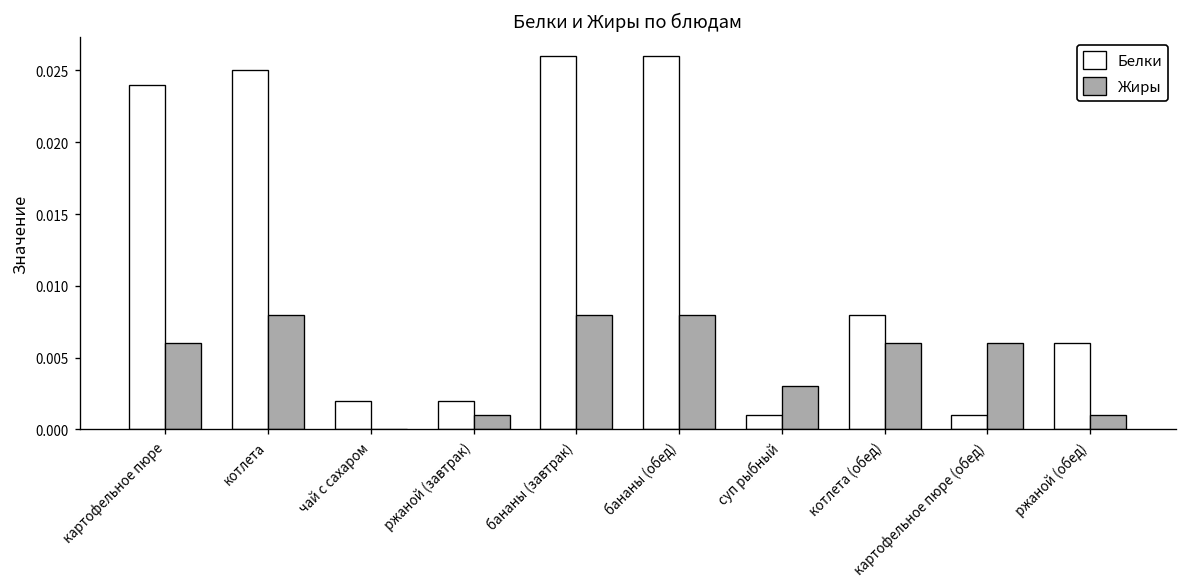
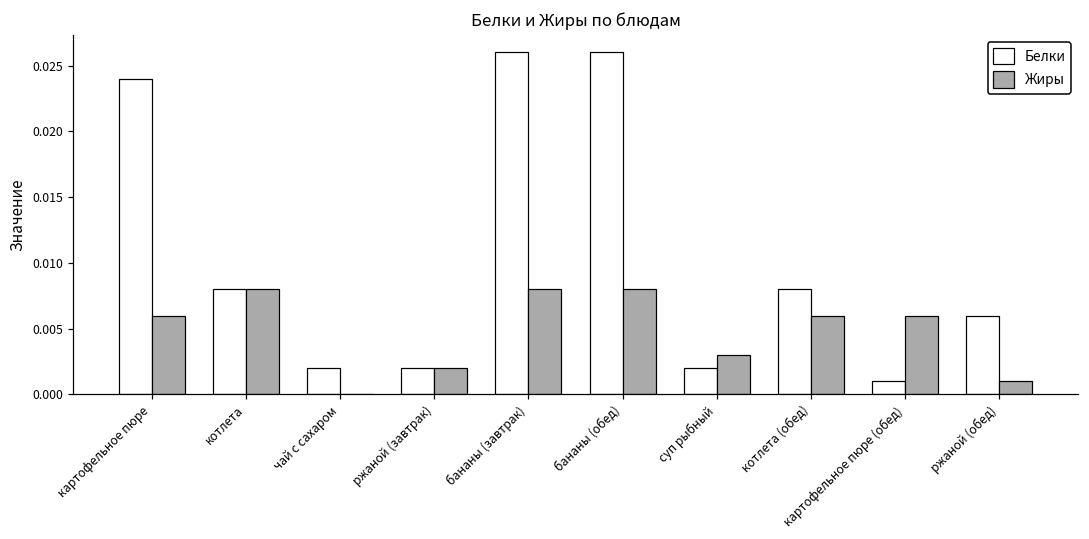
Белки, котлета: 0.025 -> 0.008
Жиры, ржаной (завтрак): 0.001 -> 0.002
Белки, суп рыбный: 0.001 -> 0.002
